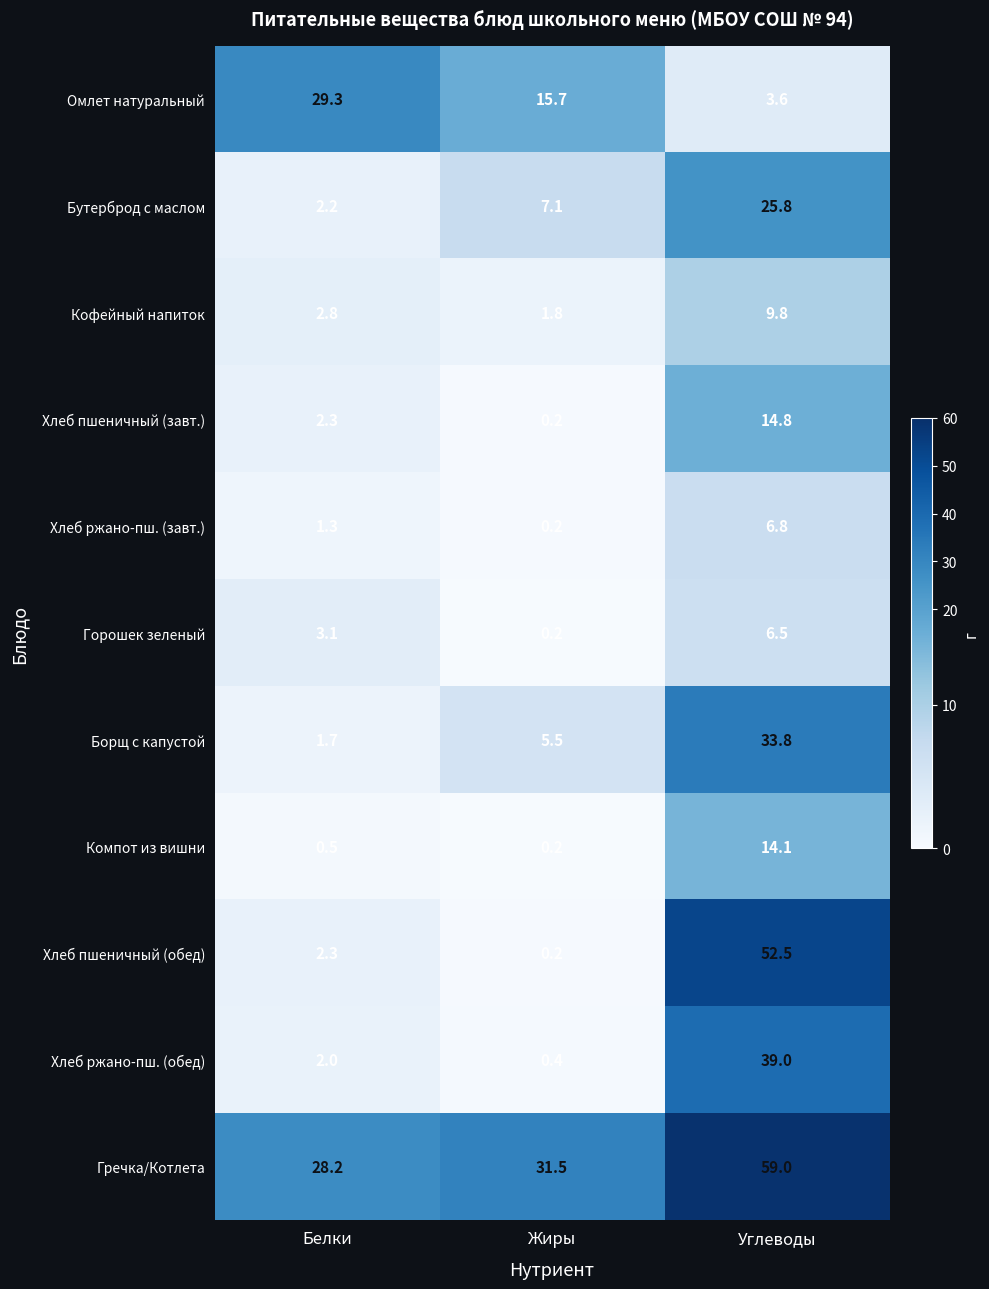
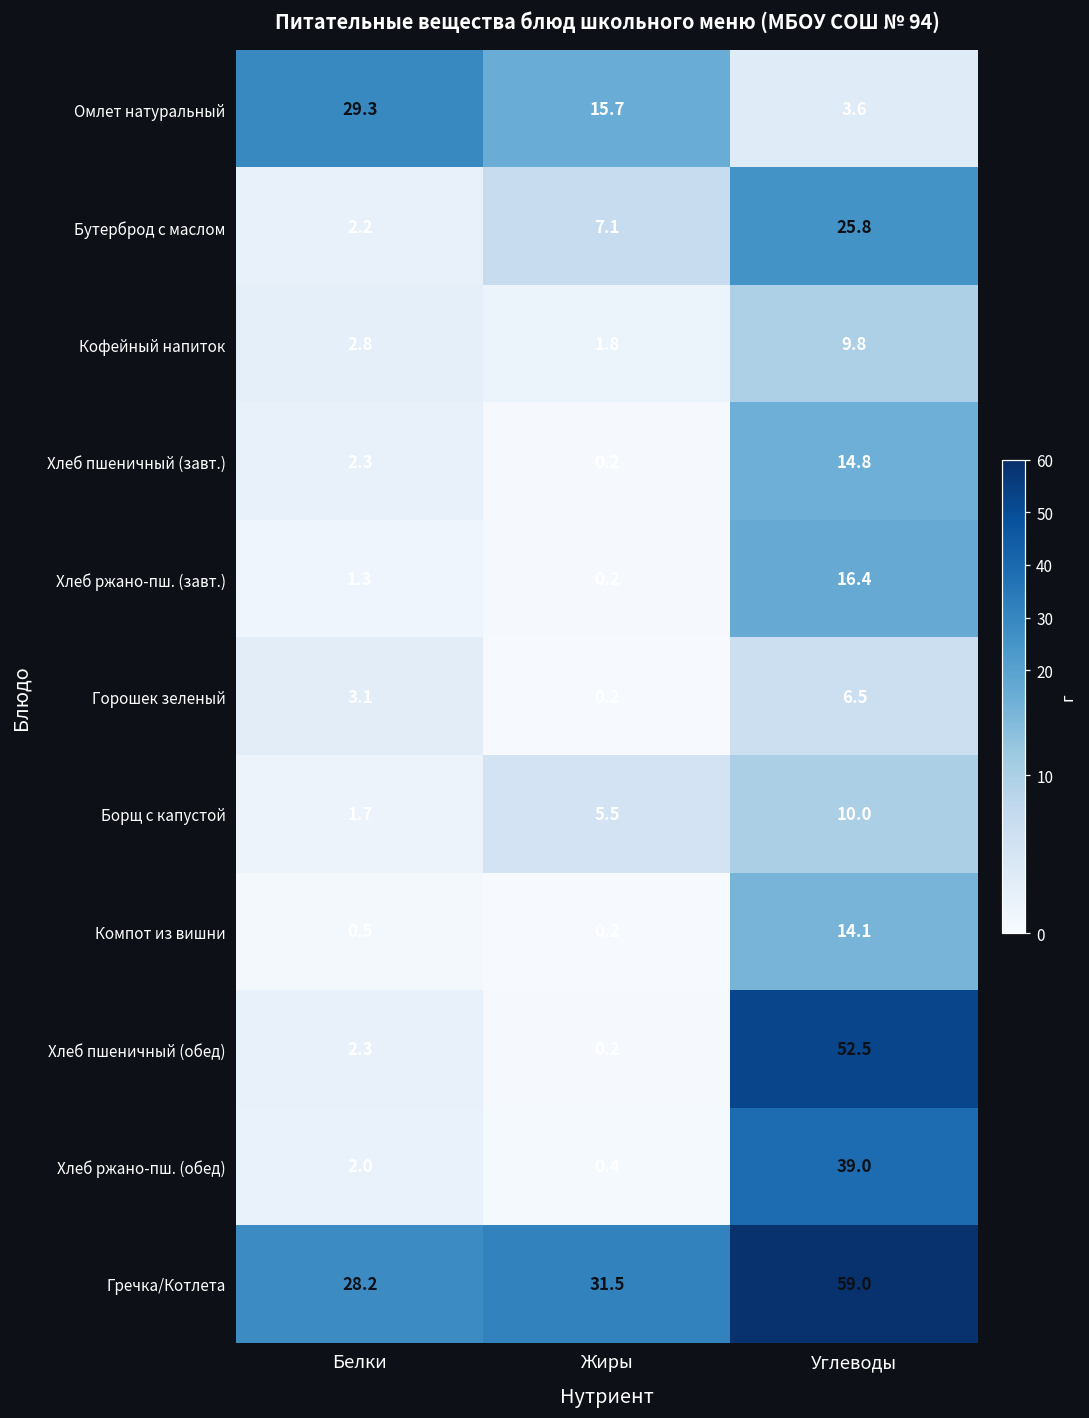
Хлеб ржано-пш. (завт.), Углеводы: 6.8 -> 16.4
Борщ с капустой, Углеводы: 33.8 -> 10.0
